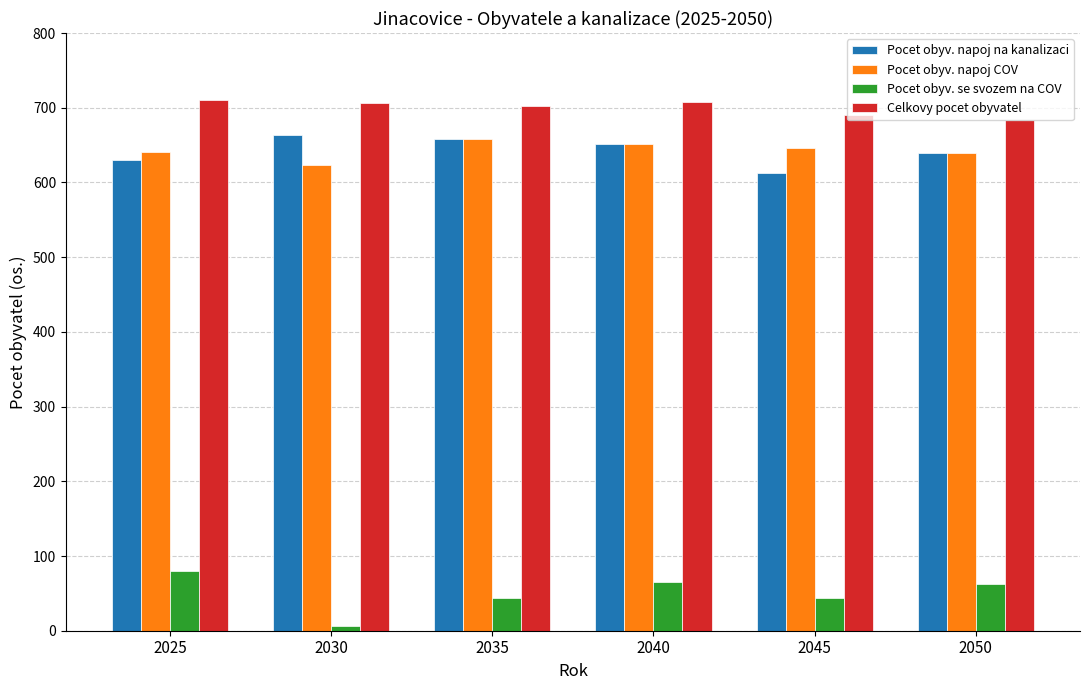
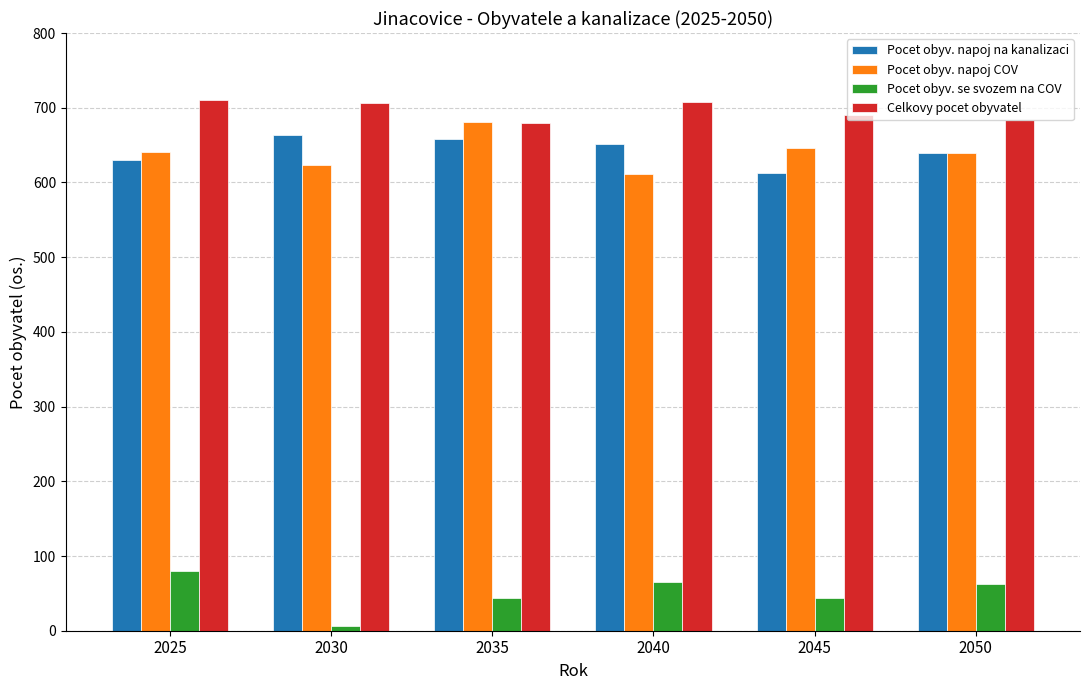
Pocet obyv. napoj COV, 2035: 660 -> 680
Celkovy pocet obyvatel, 2035: 700 -> 680
Pocet obyv. napoj COV, 2040: 650 -> 610
